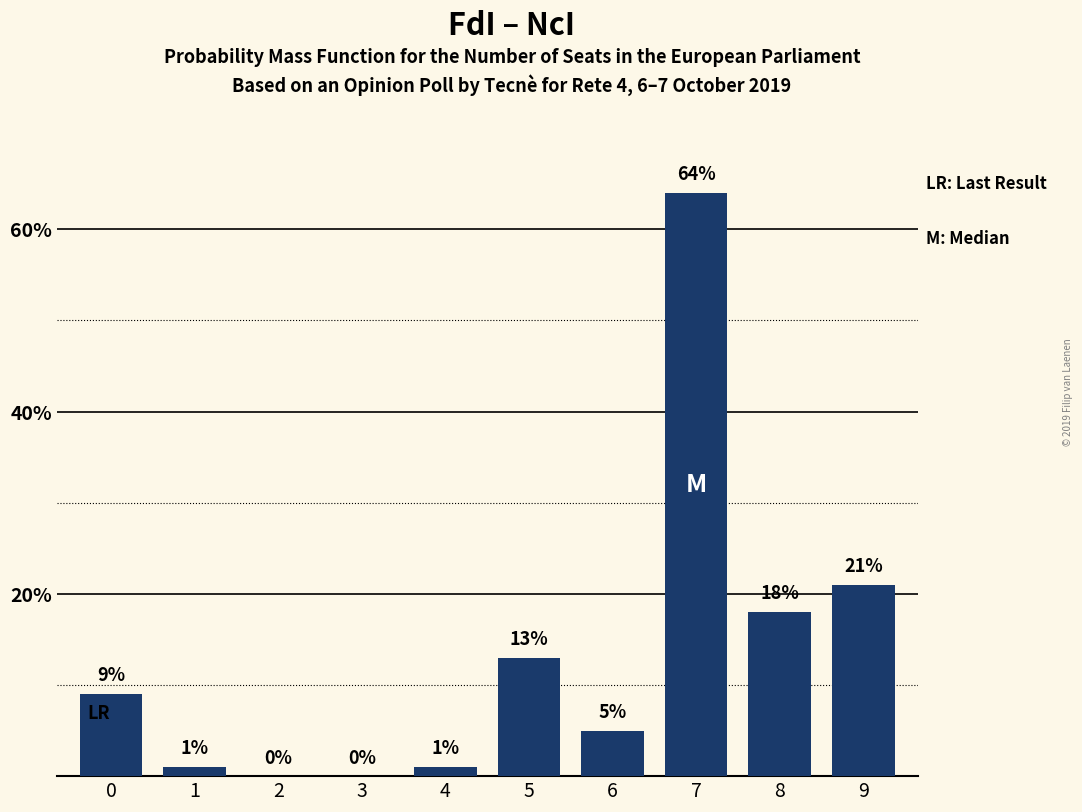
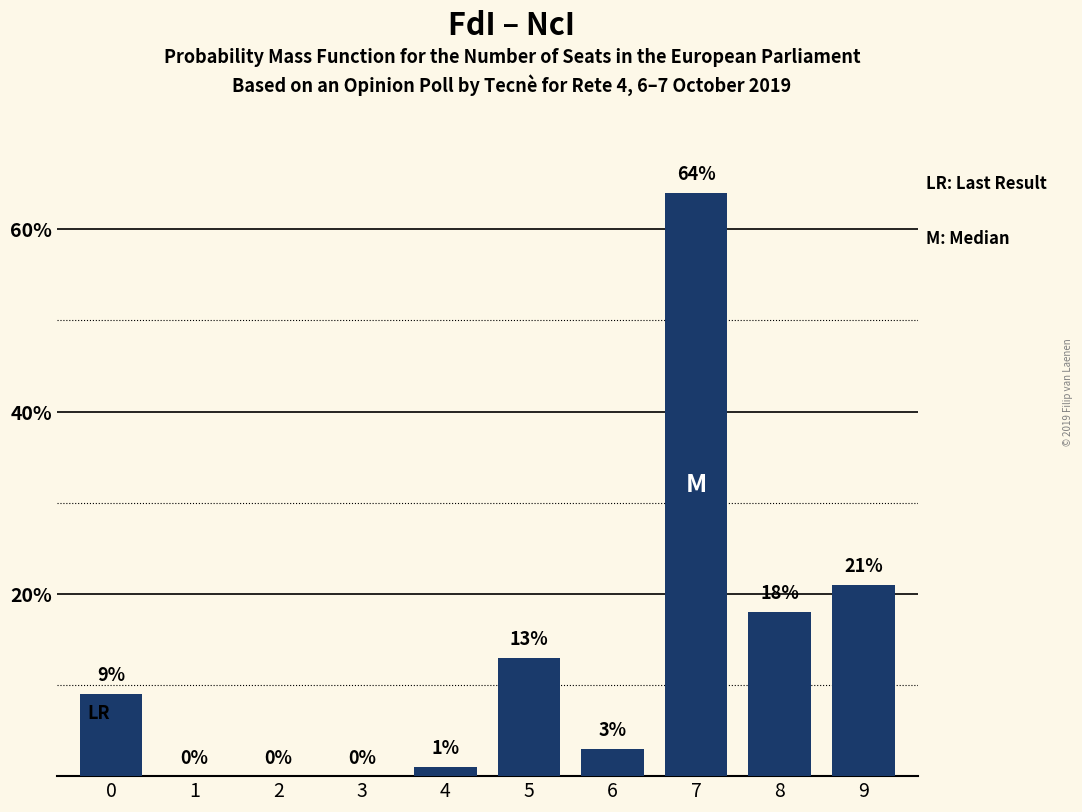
1: 1% -> 0%
6: 5% -> 3%
